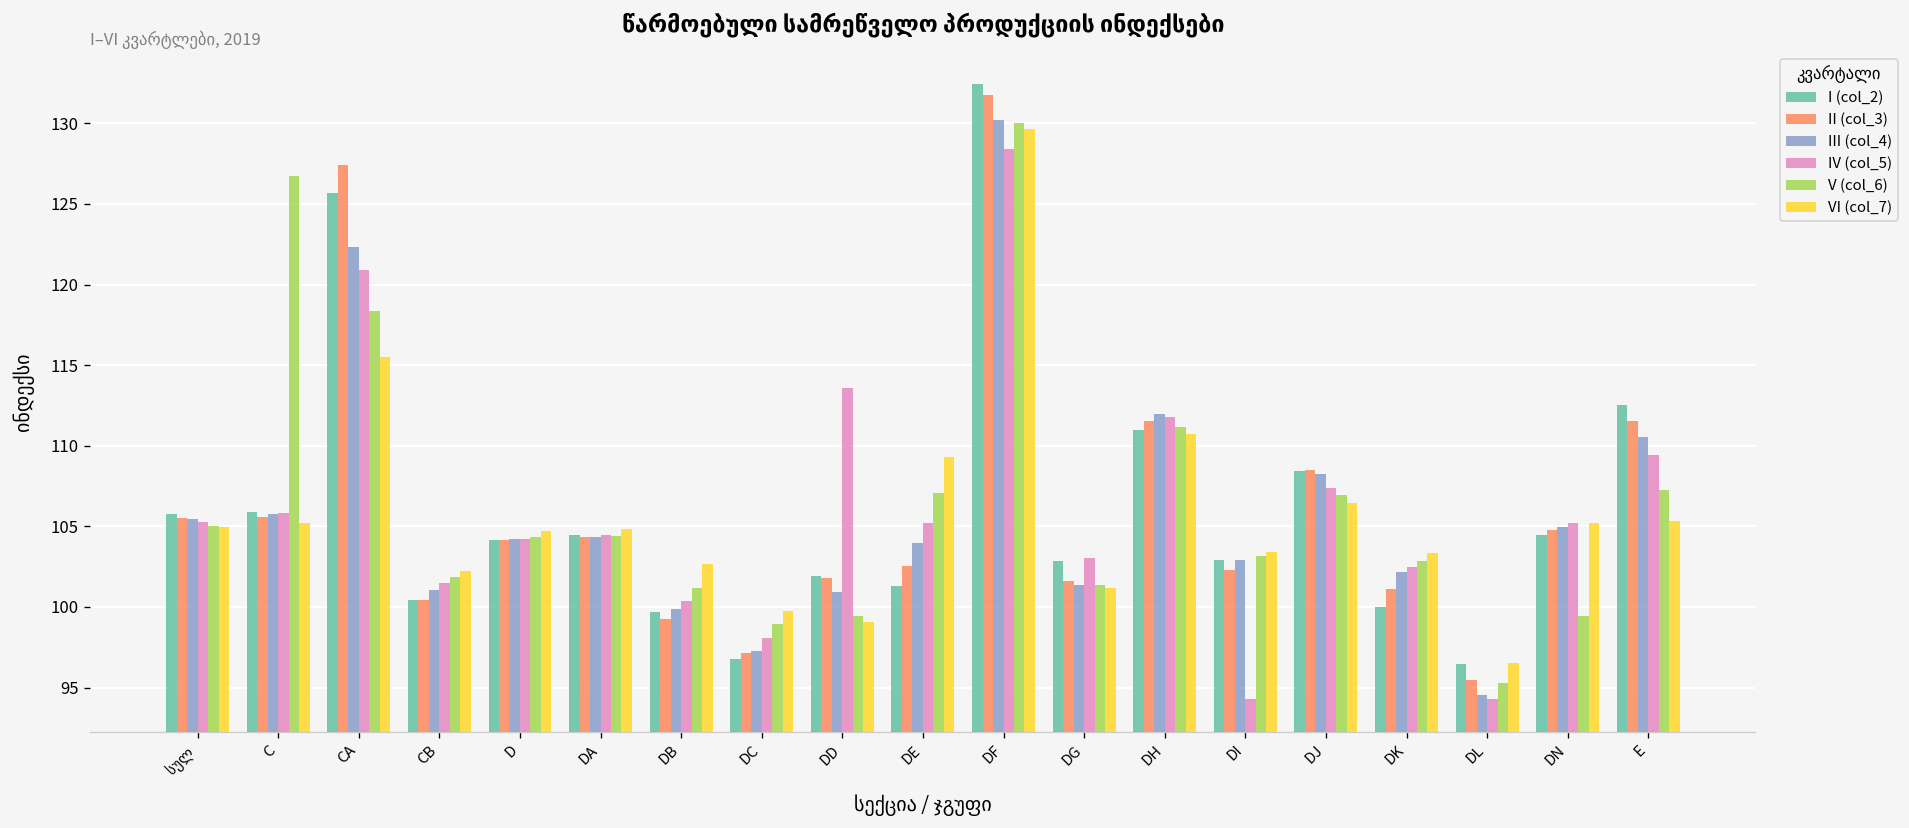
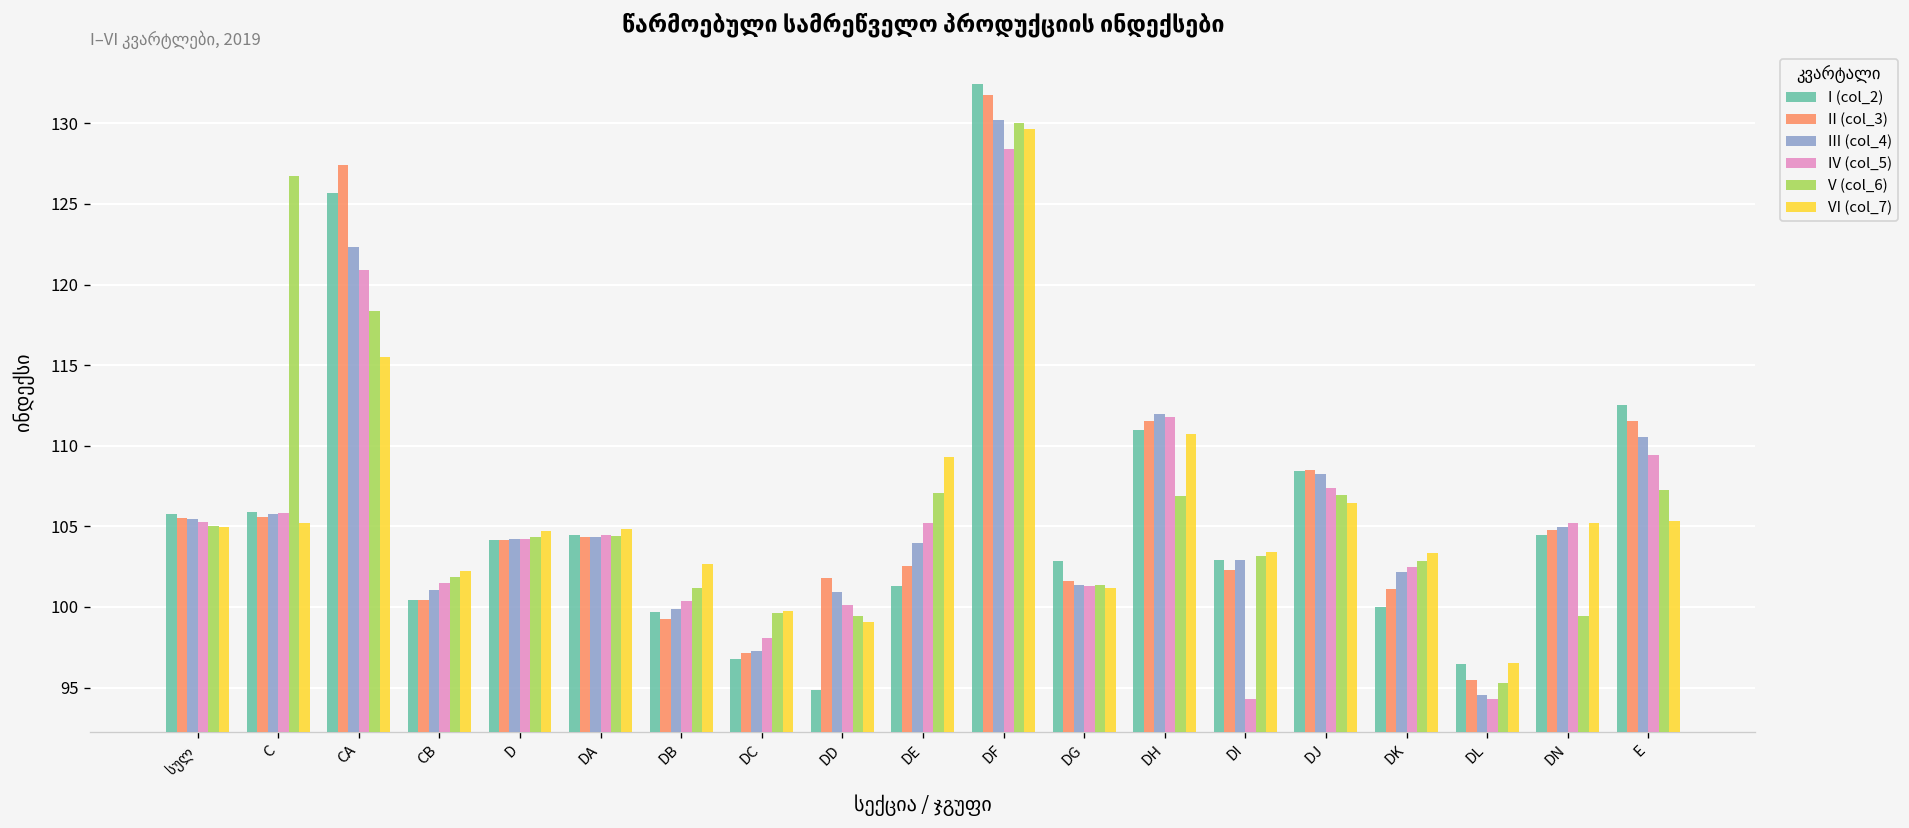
V (col_6), DC: 98.9 -> 99.6
I (col_2), DD: 101.9 -> 94.8
IV (col_5), DD: 113.6 -> 100.1
IV (col_5), DG: 103.0 -> 101.3
V (col_6), DH: 111.2 -> 106.9
